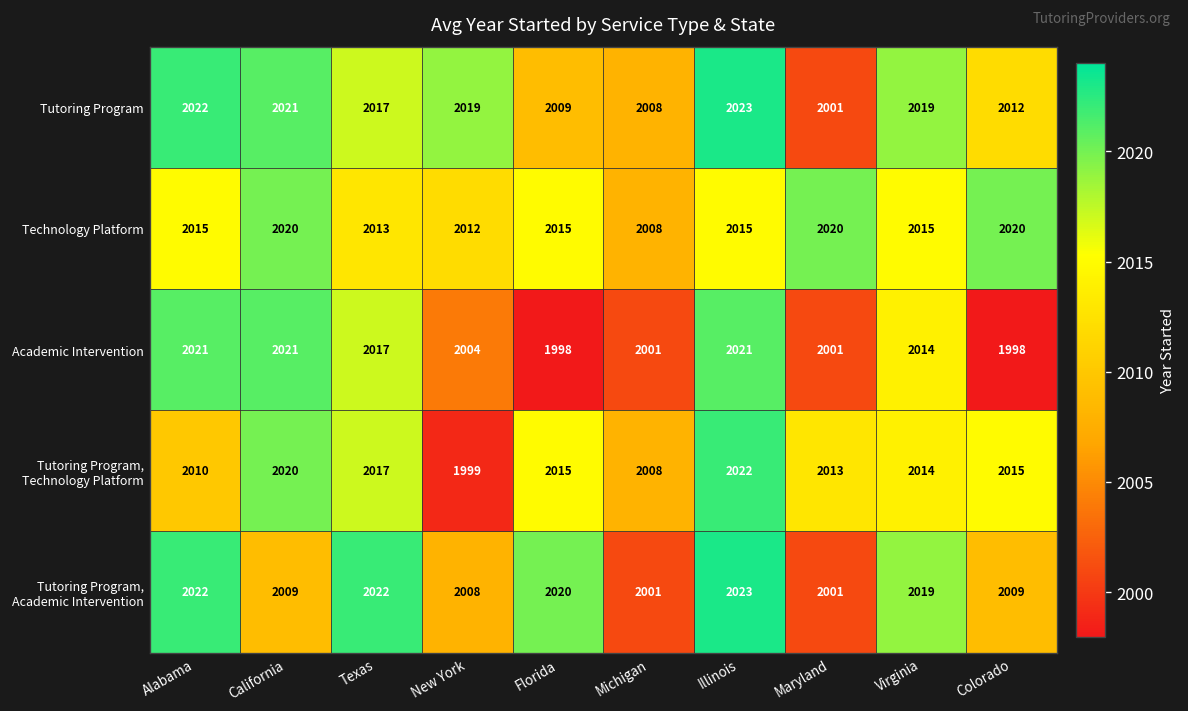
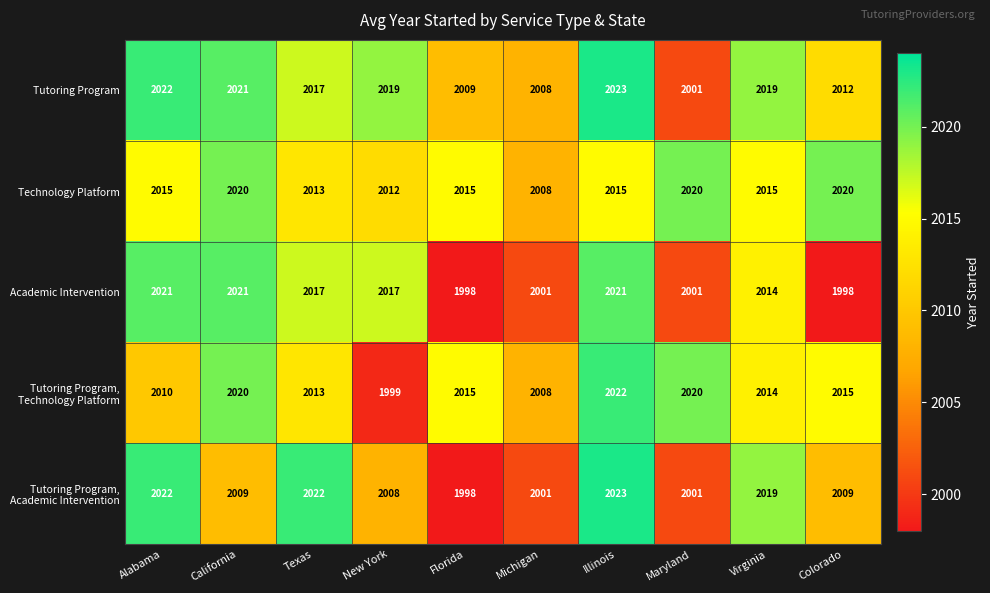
Academic Intervention, New York: 2004 -> 2017
Tutoring Program, Technology Platform, Texas: 2017 -> 2013
Tutoring Program, Technology Platform, Maryland: 2013 -> 2020
Tutoring Program, Academic Intervention, Florida: 2020 -> 1998
